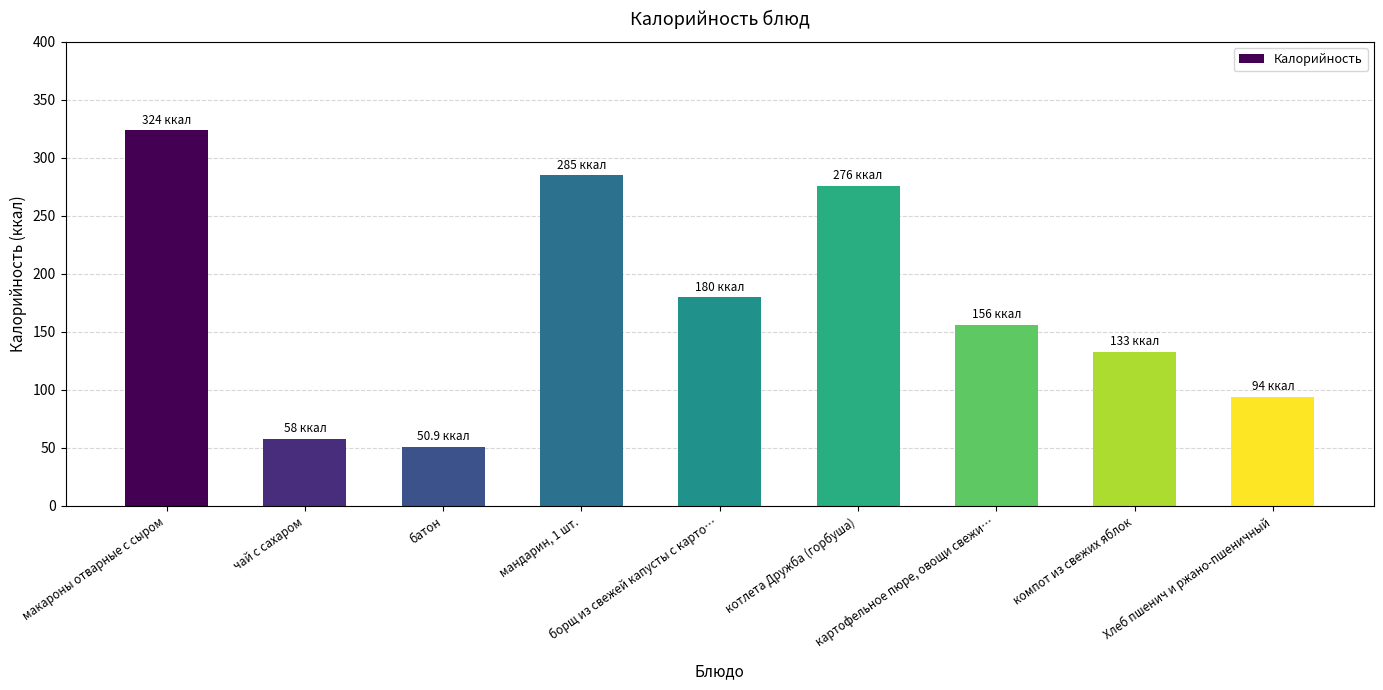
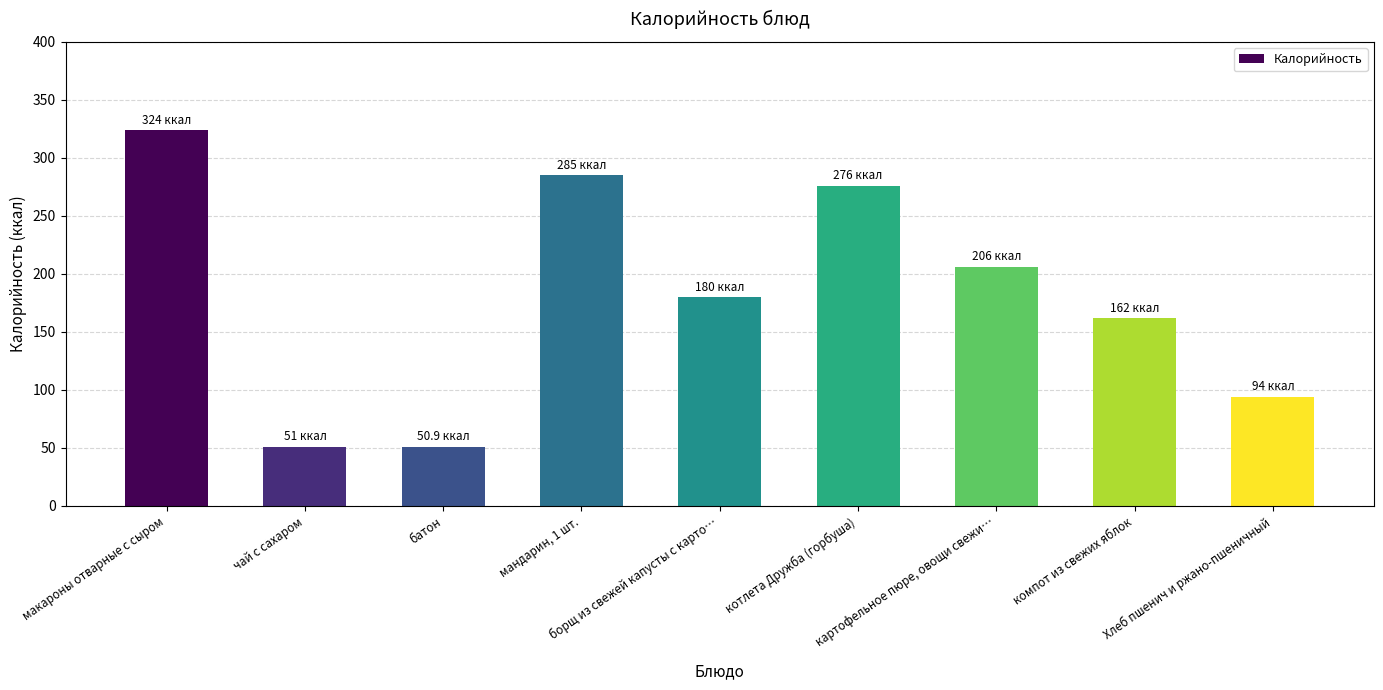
чай с сахаром: 58 -> 51
картофельное пюре, овощи свежи…: 156 -> 206
компот из свежих яблок: 133 -> 162
